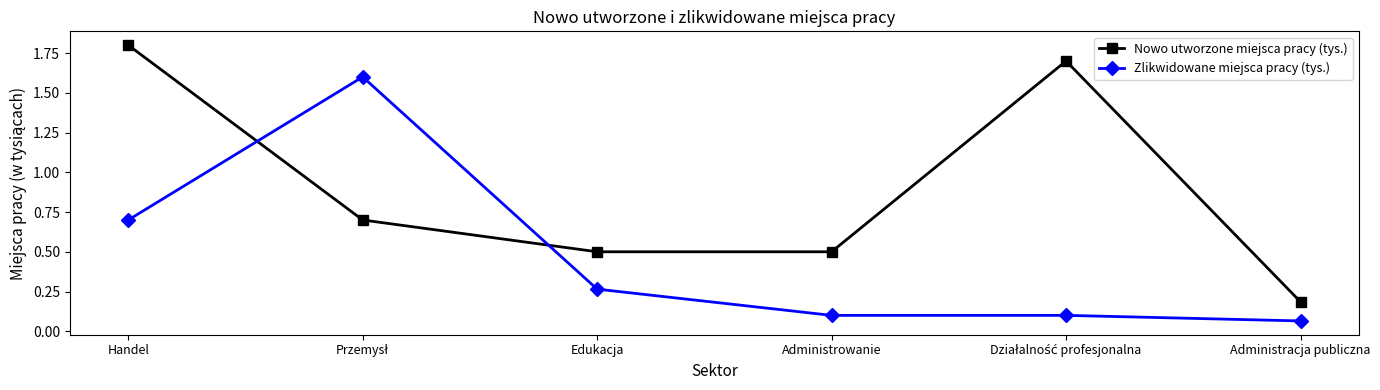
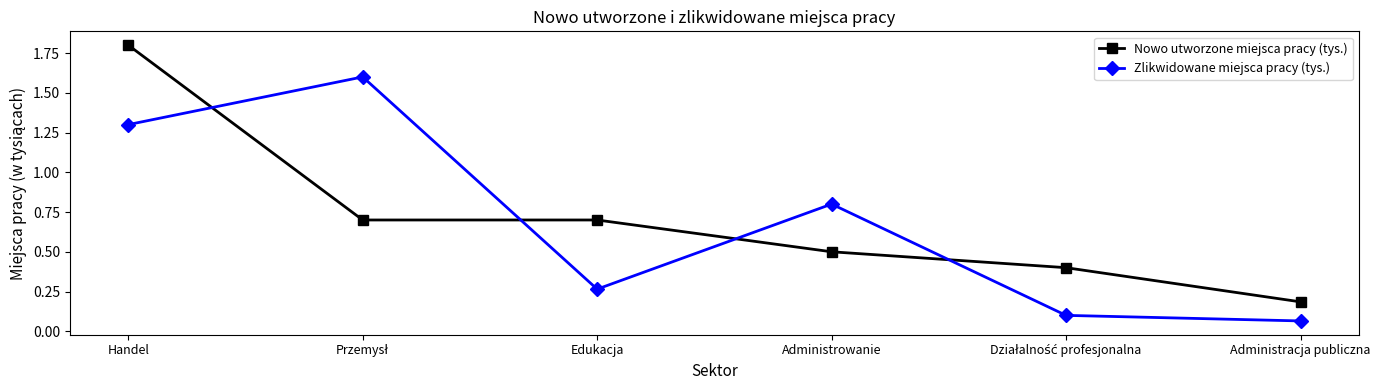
Zlikwidowane miejsca pracy (tys.), Handel: 0.7 -> 1.3
Nowo utworzone miejsca pracy (tys.), Edukacja: 0.5 -> 0.7
Zlikwidowane miejsca pracy (tys.), Administrowanie: 0.1 -> 0.8
Nowo utworzone miejsca pracy (tys.), Działalność profesjonalna: 1.7 -> 0.4
